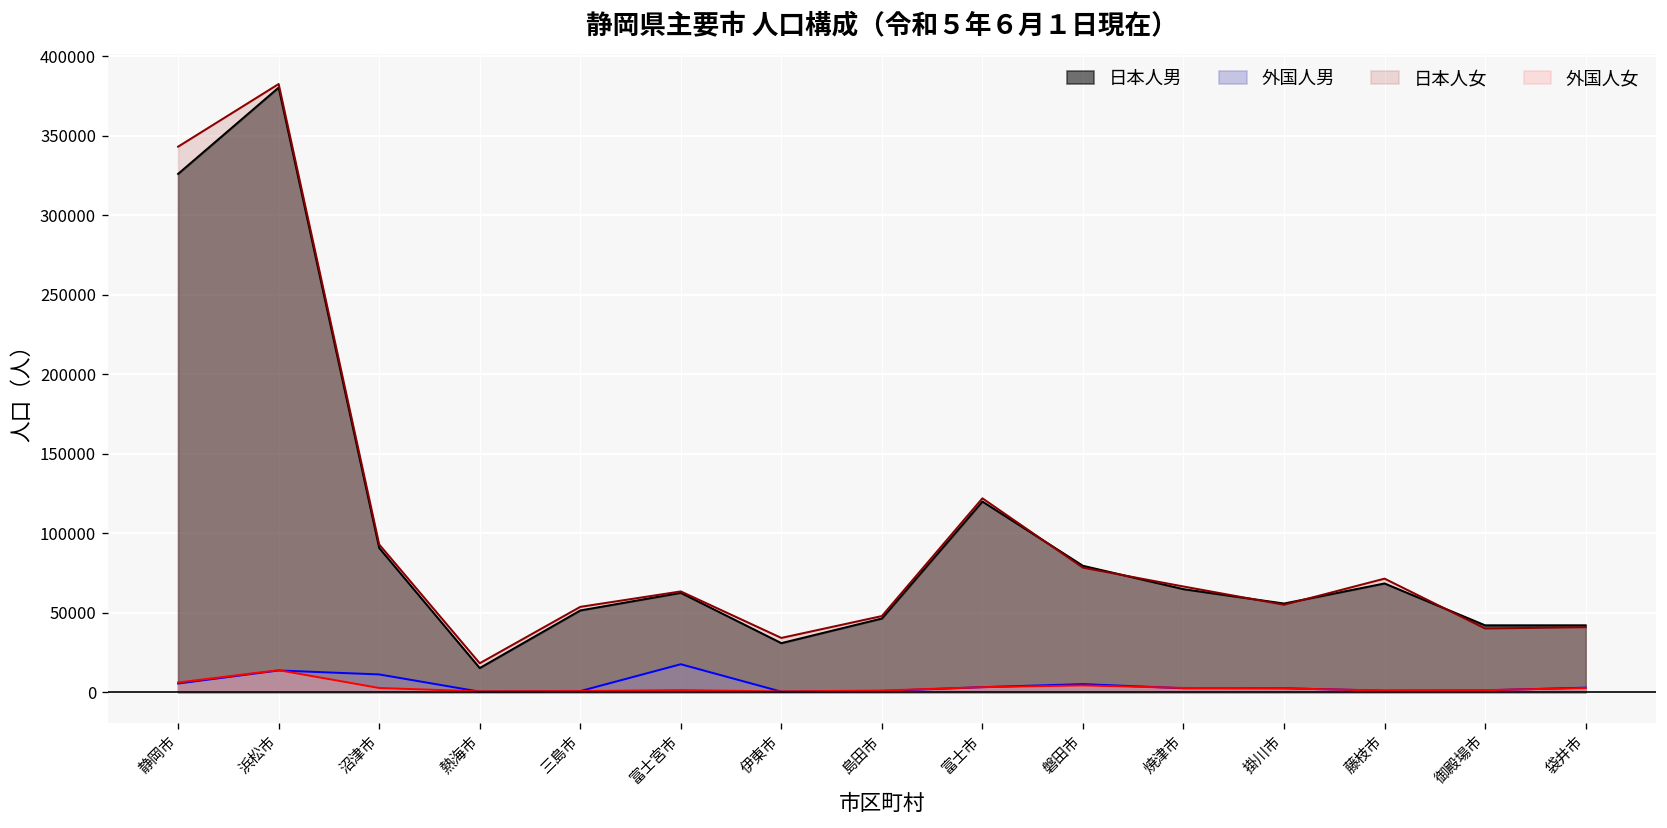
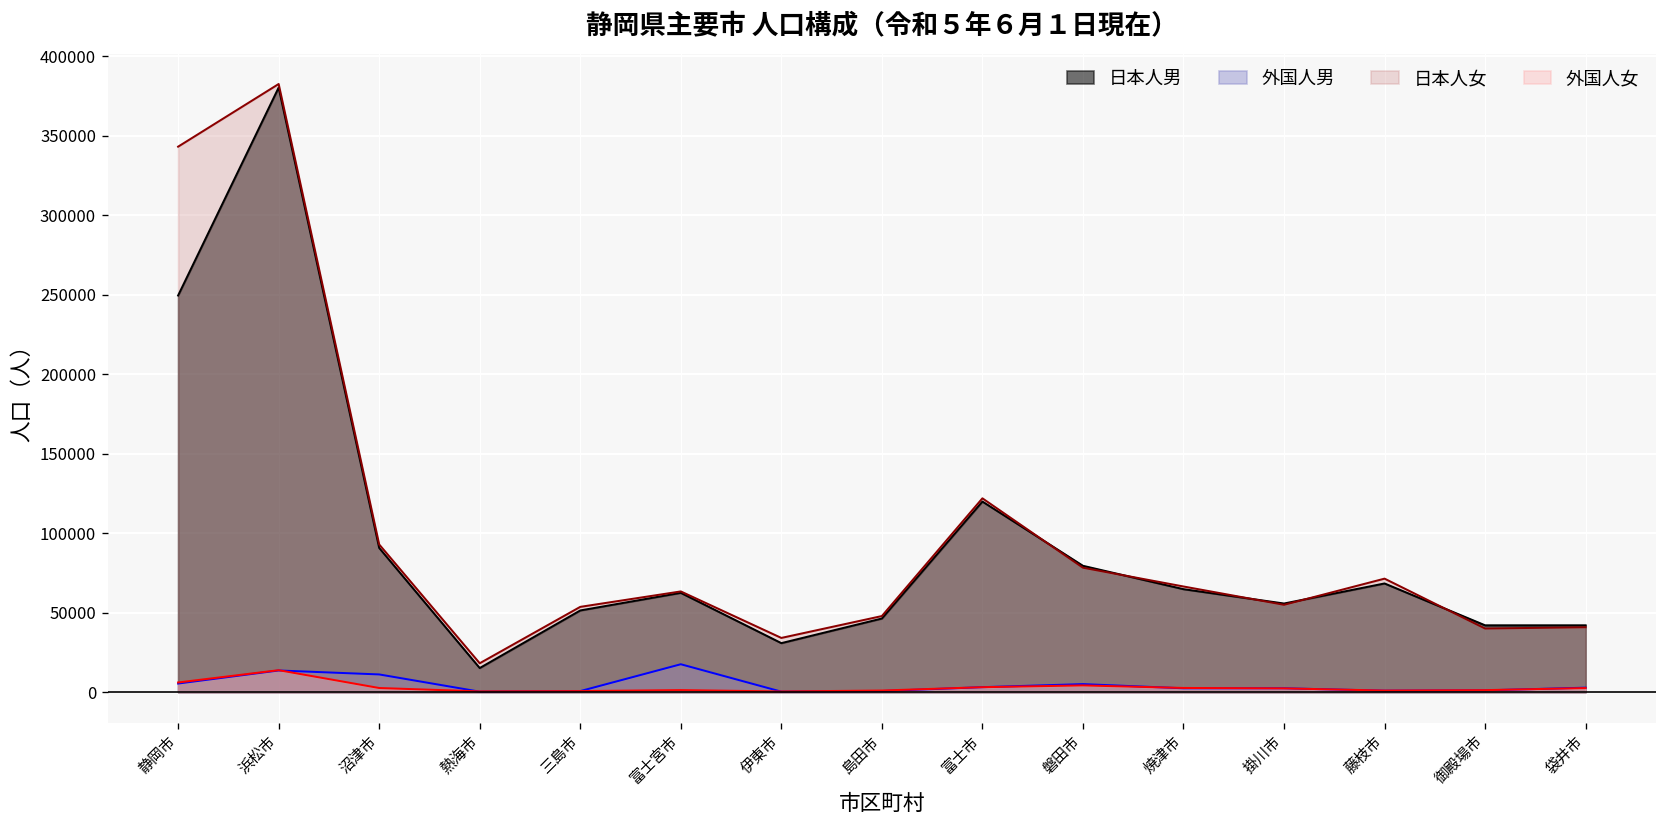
日本人男, 静岡市: 326000 -> 250000
